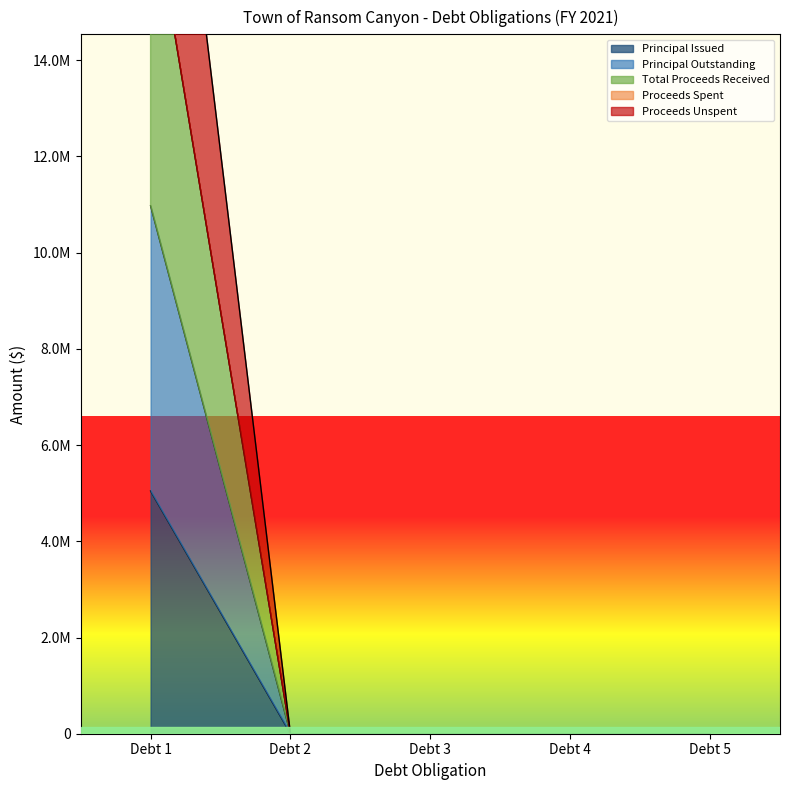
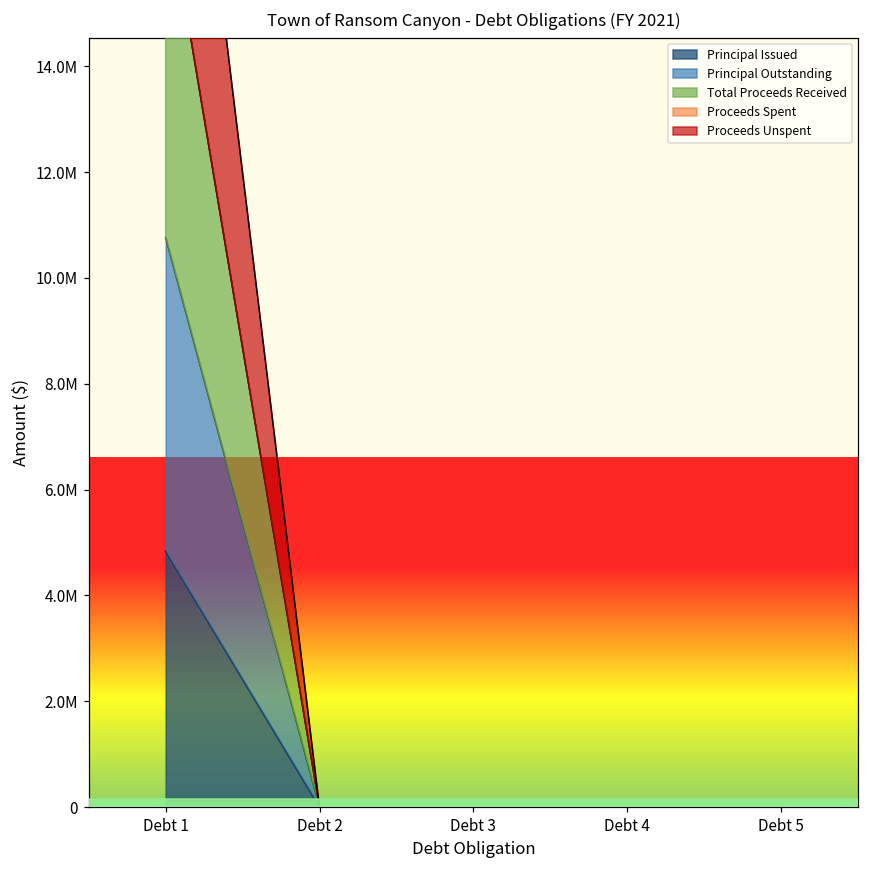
Principal Issued, Debt 1: 5000000 -> 4800000
